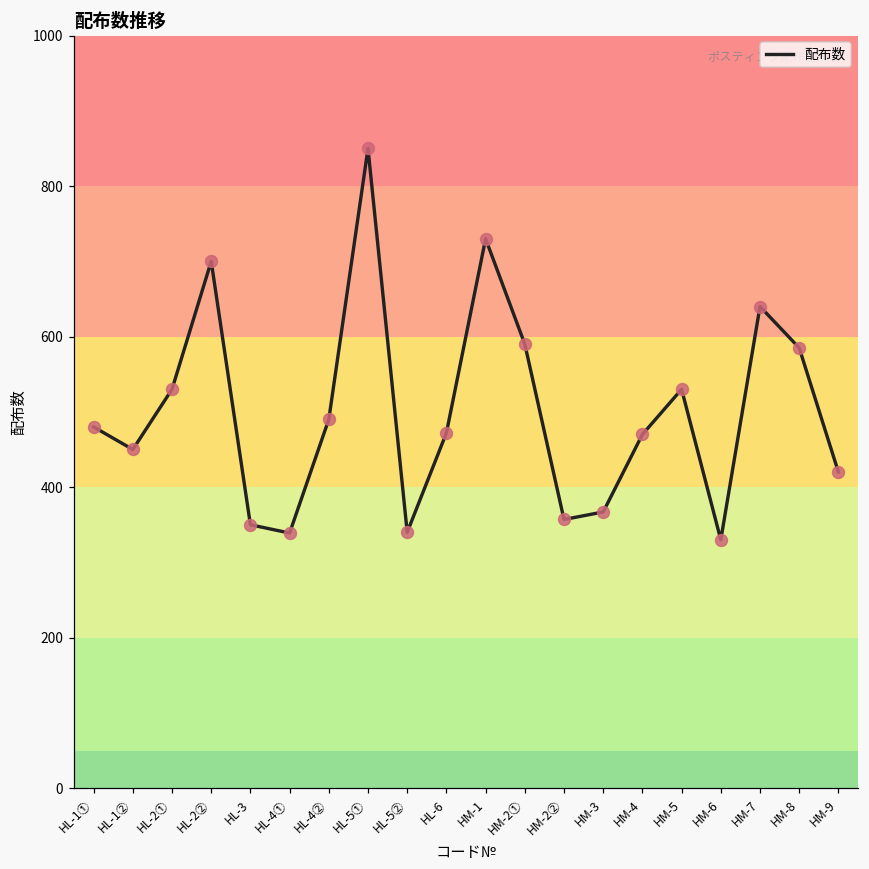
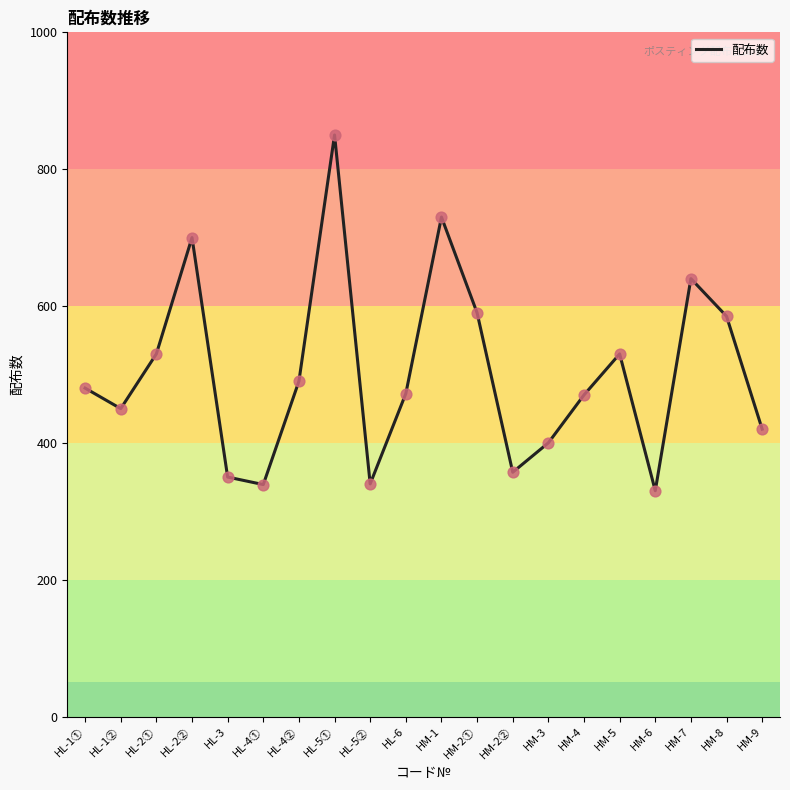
HM-3: 370 -> 400
